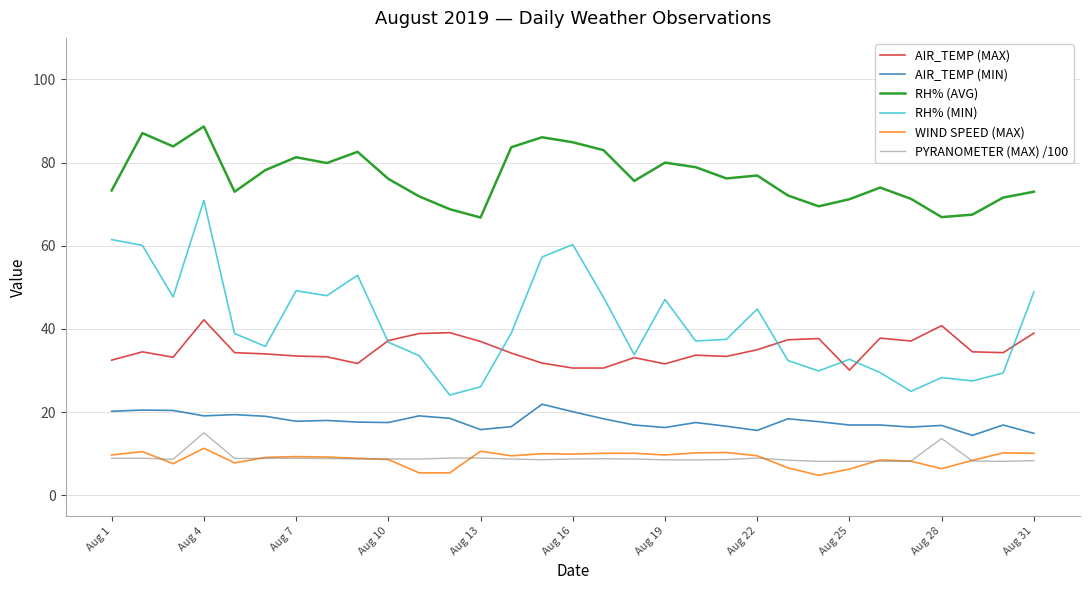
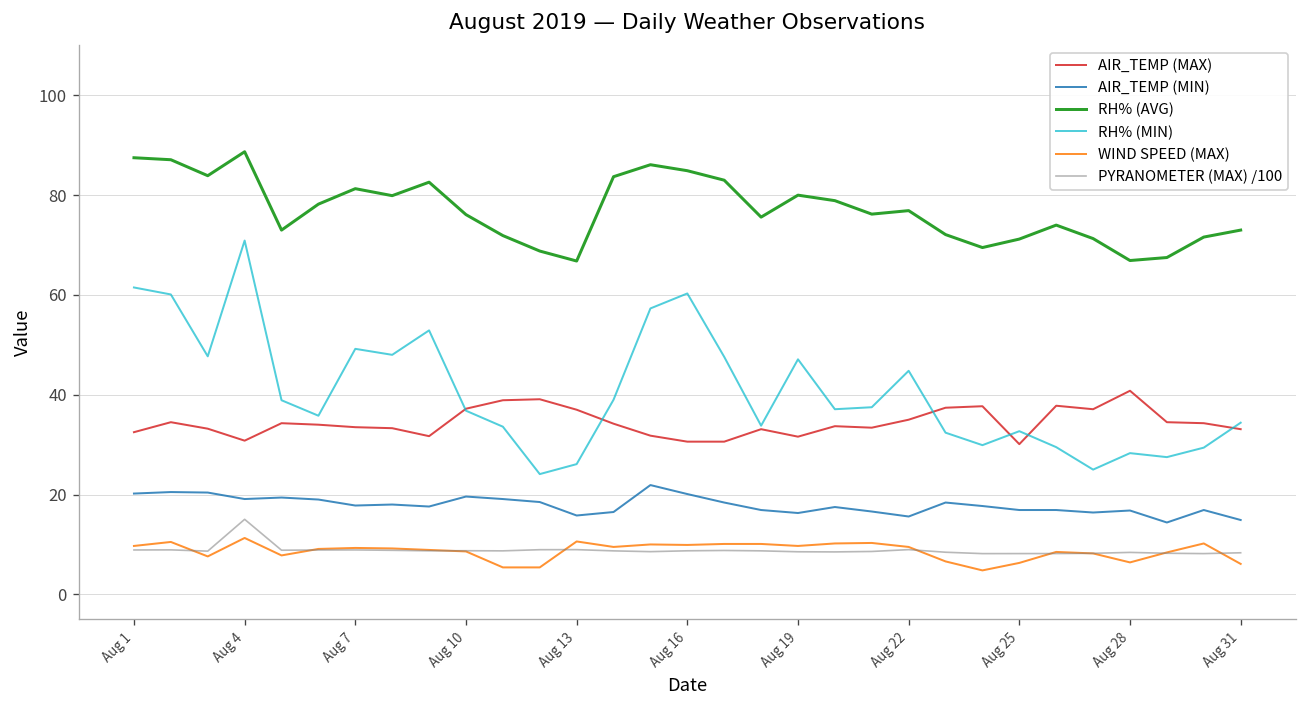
RH% (AVG), Aug 1: 73 -> 88
AIR_TEMP (MAX), Aug 4: 42 -> 31
AIR_TEMP (MIN), Aug 10: 18 -> 20
PYRANOMETER (MAX) /100, Aug 28: 14 -> 8
AIR_TEMP (MAX), Aug 31: 39 -> 33
RH% (MIN), Aug 31: 49 -> 34
WIND SPEED (MAX), Aug 31: 10 -> 6
